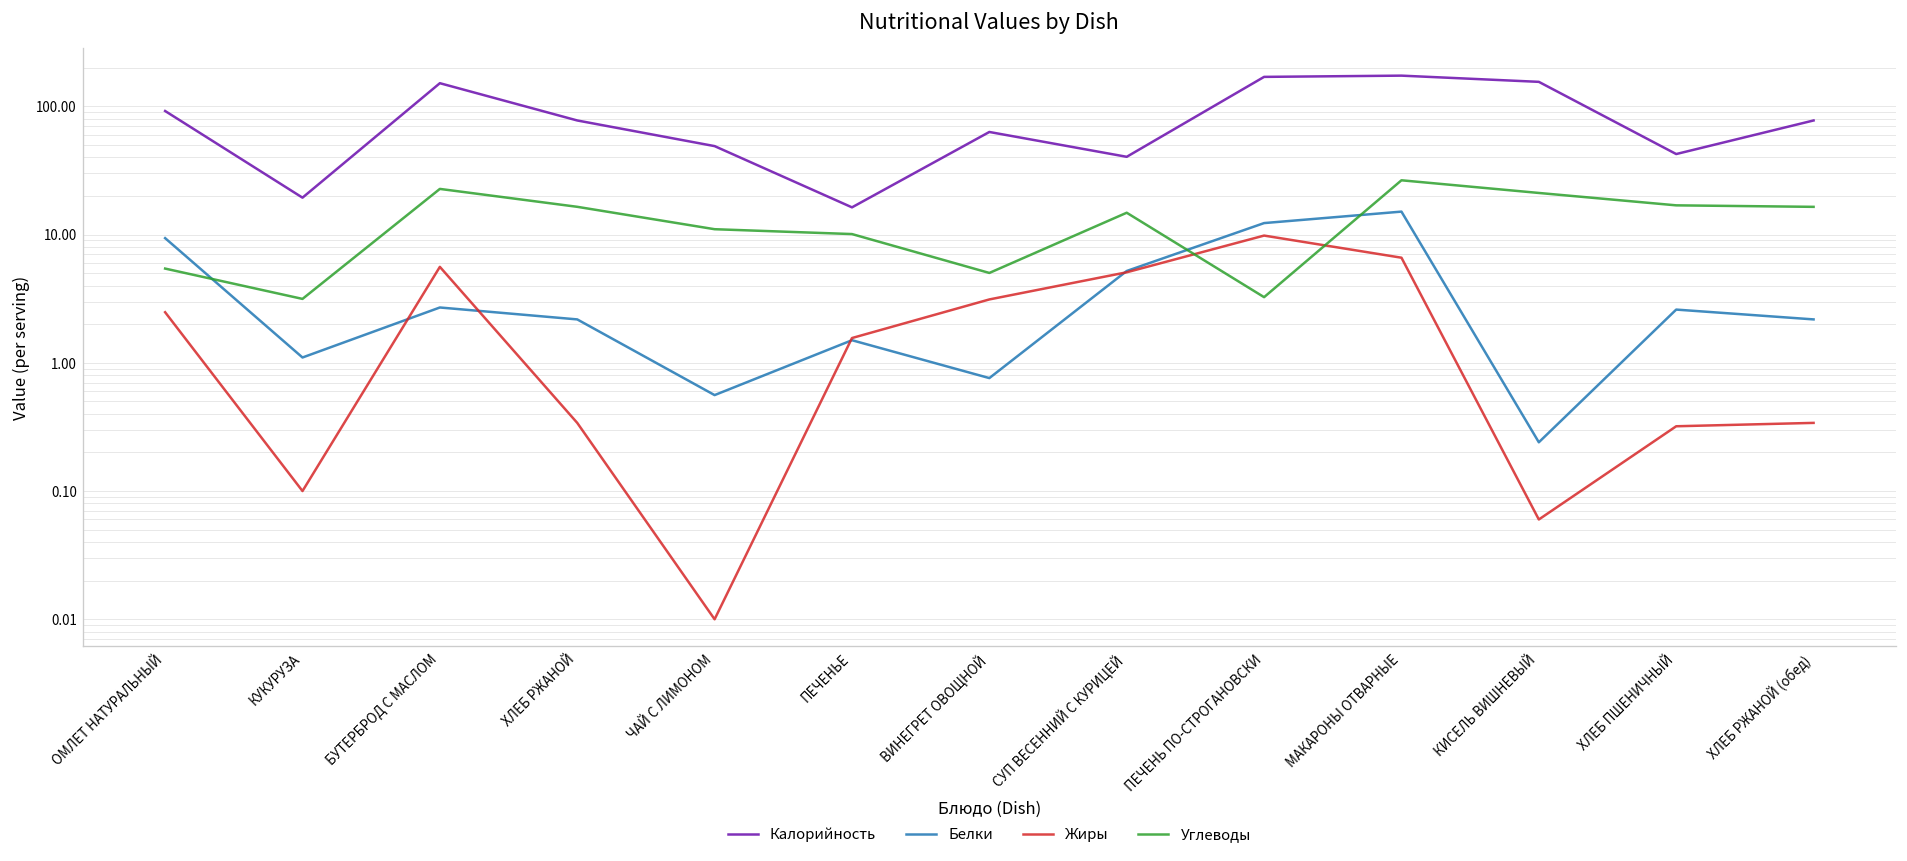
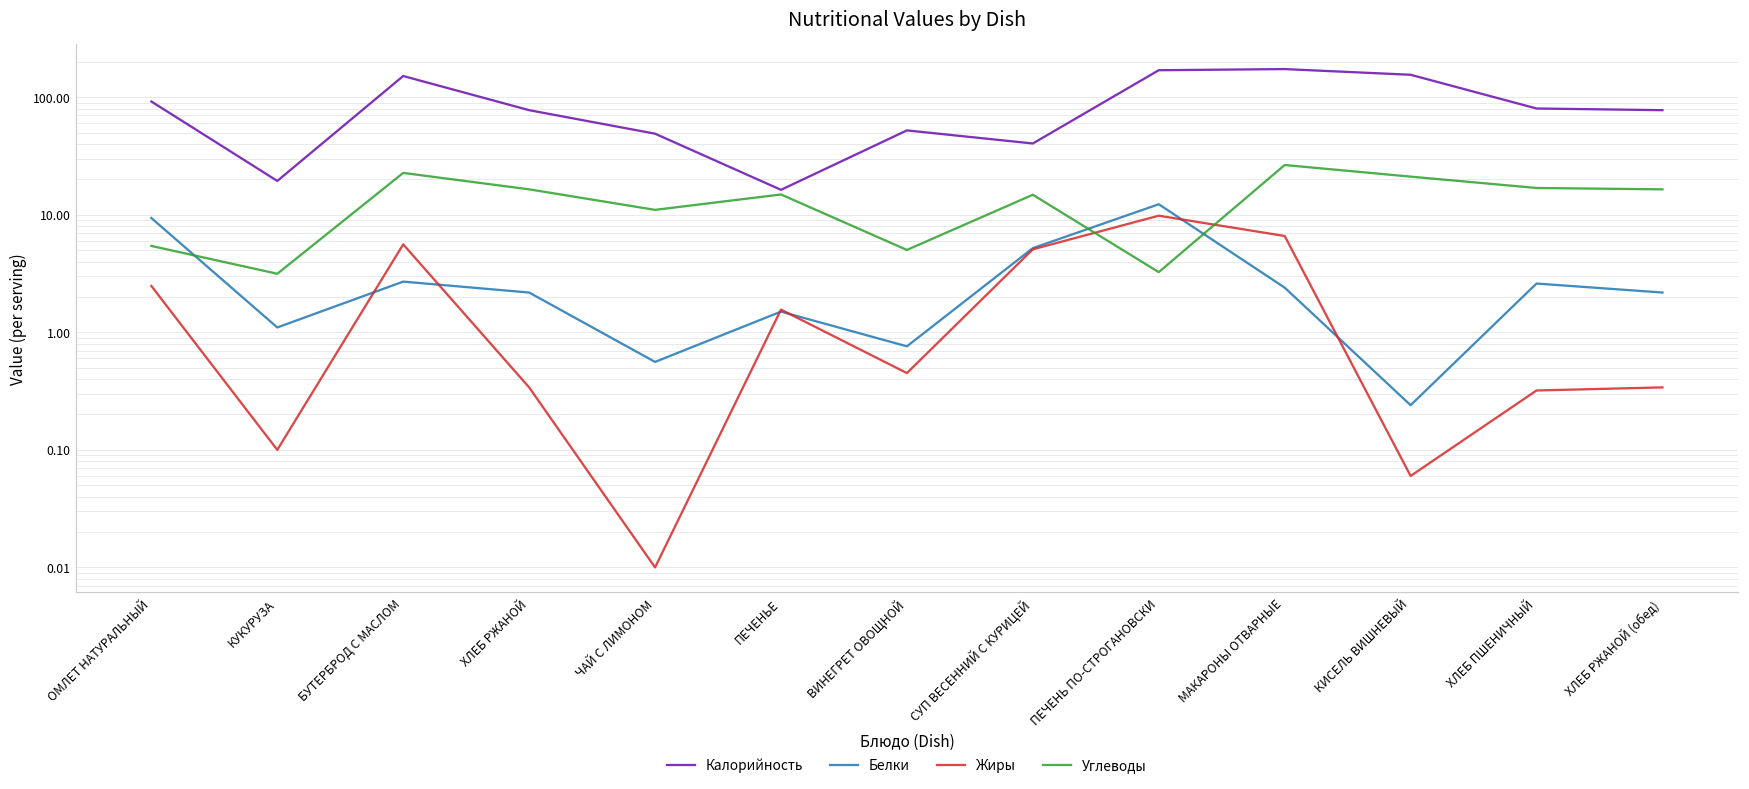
Углеводы, ПЕЧЕНЬЕ: 10 -> 15
Калорийность, ВИНЕГРЕТ ОВОЩНОЙ: 60 -> 50
Жиры, ВИНЕГРЕТ ОВОЩНОЙ: 3.1 -> 0.45
Белки, МАКАРОНЫ ОТВАРНЫЕ: 15 -> 2.4
Калорийность, ХЛЕБ ПШЕНИЧНЫЙ: 42 -> 80
